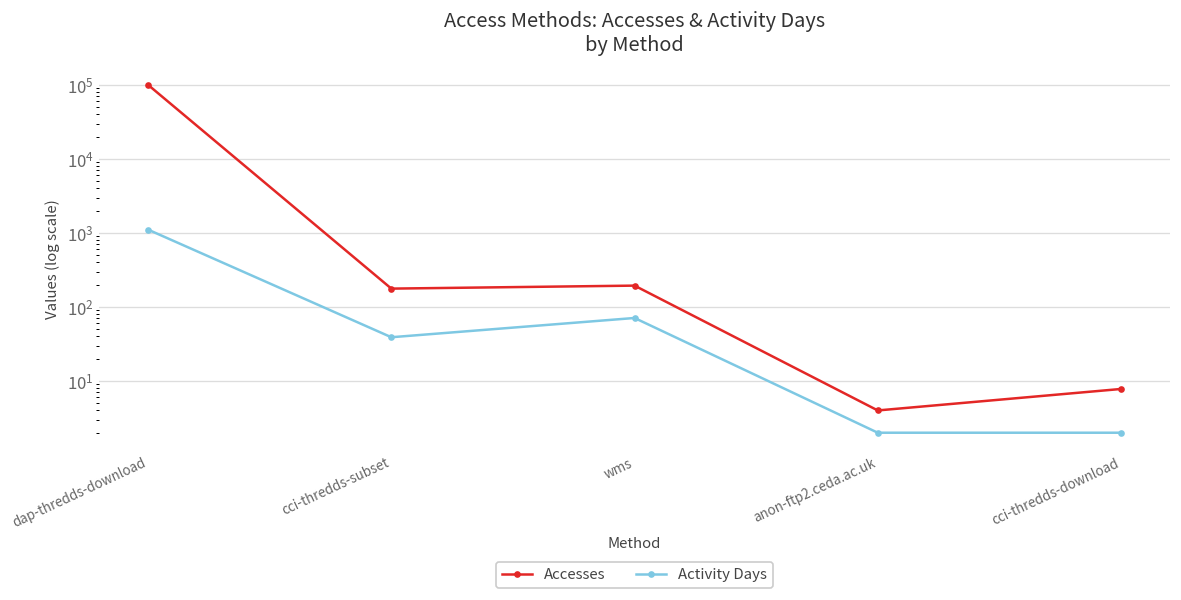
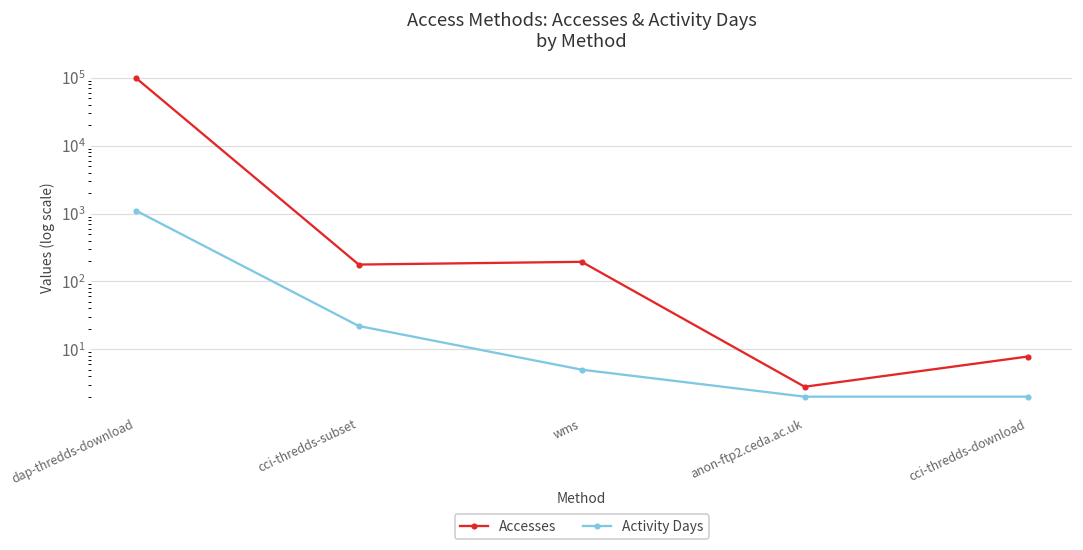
Activity Days, cci-thredds-subset: 40 -> 22
Activity Days, wms: 70 -> 5
Accesses, anon-ftp2.ceda.ac.uk: 4 -> 3
